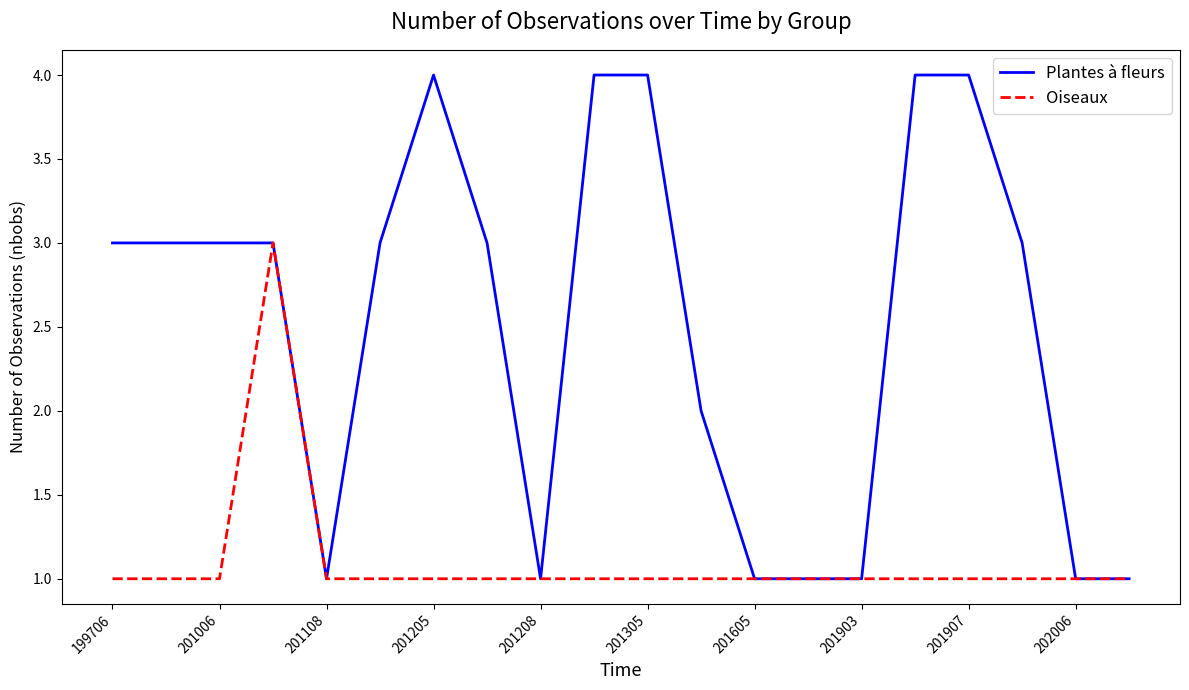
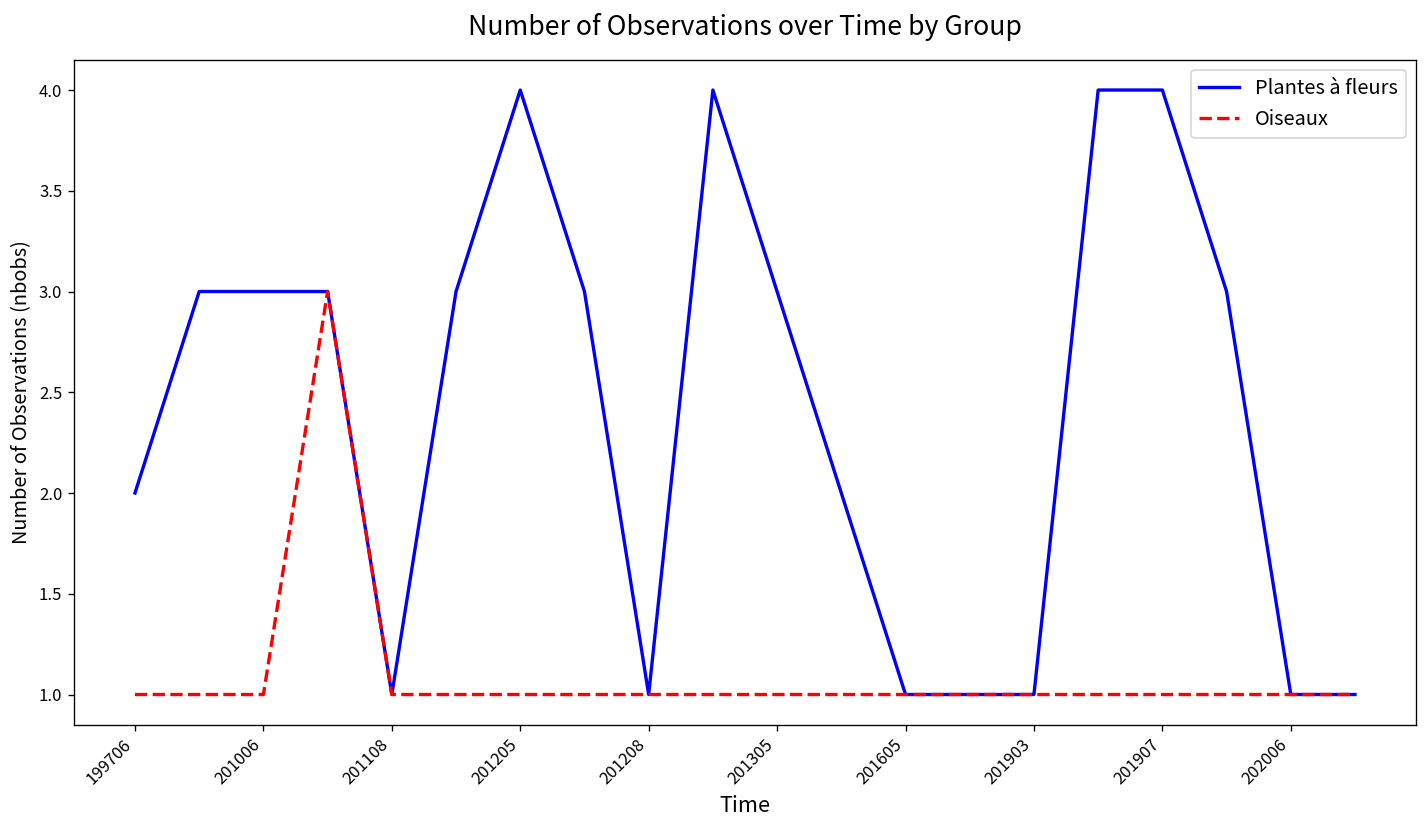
Plantes à fleurs, 199706: 3 -> 2
Plantes à fleurs, 201305: 4 -> 3
